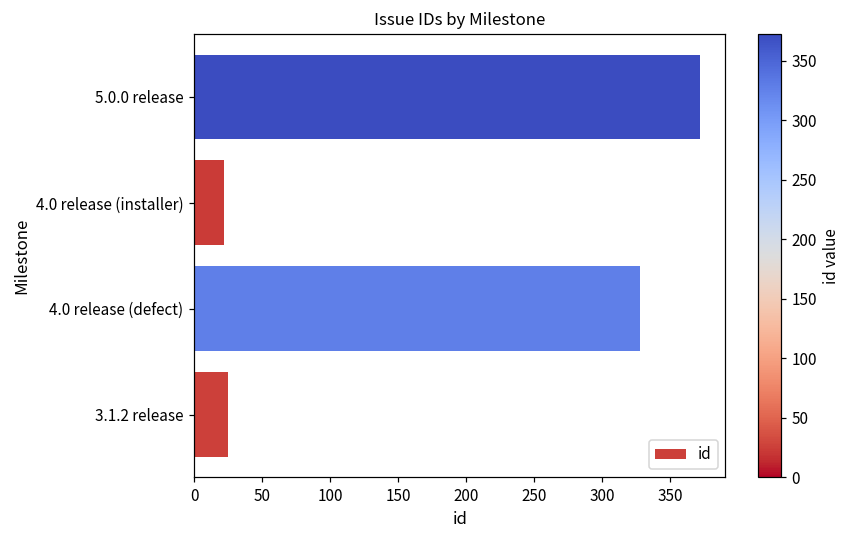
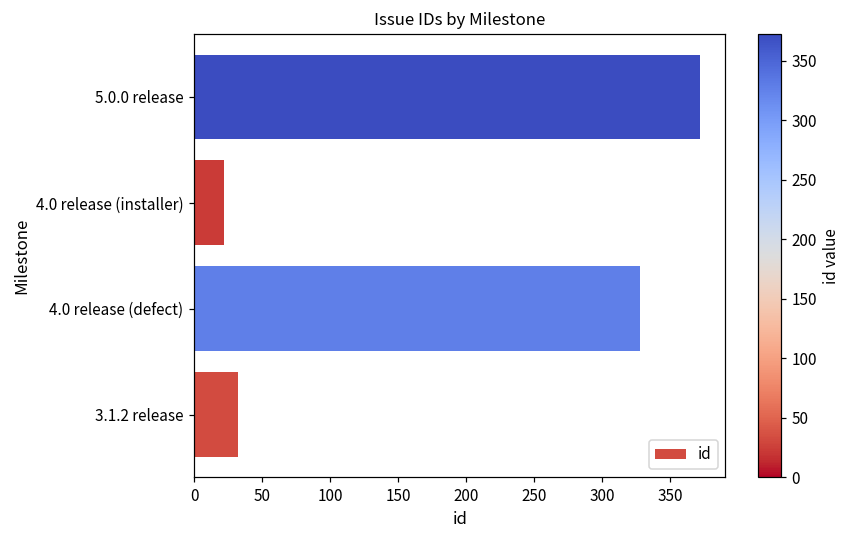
3.1.2 release: 25 -> 32
